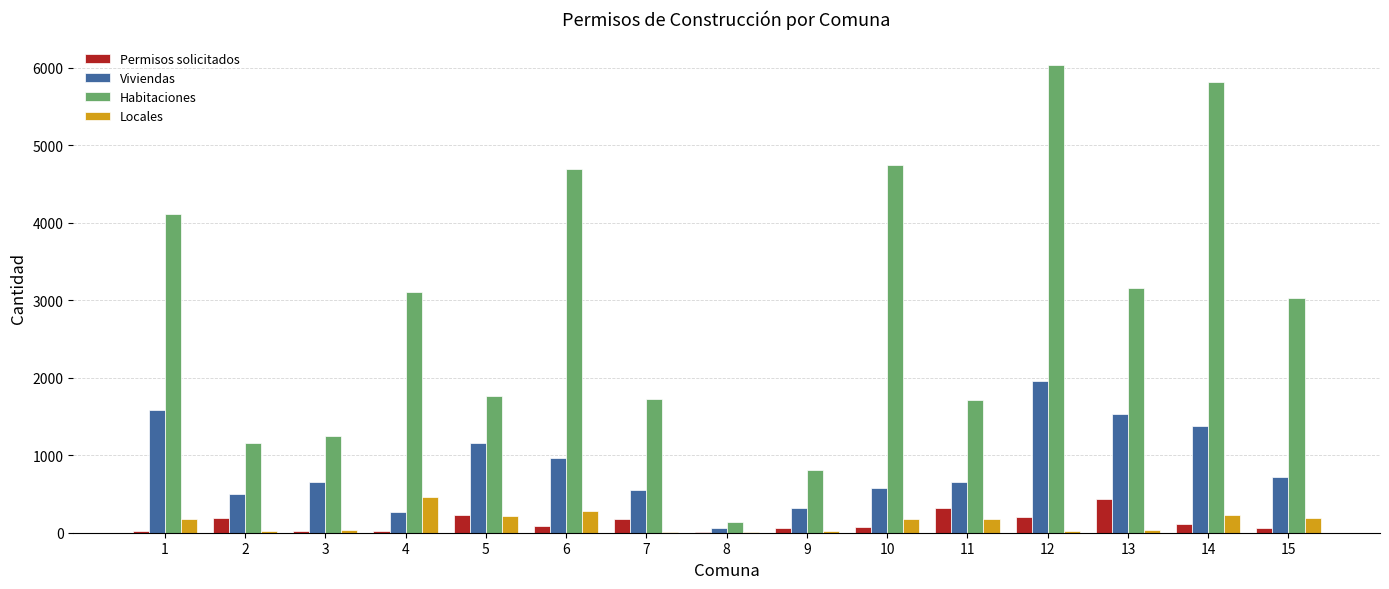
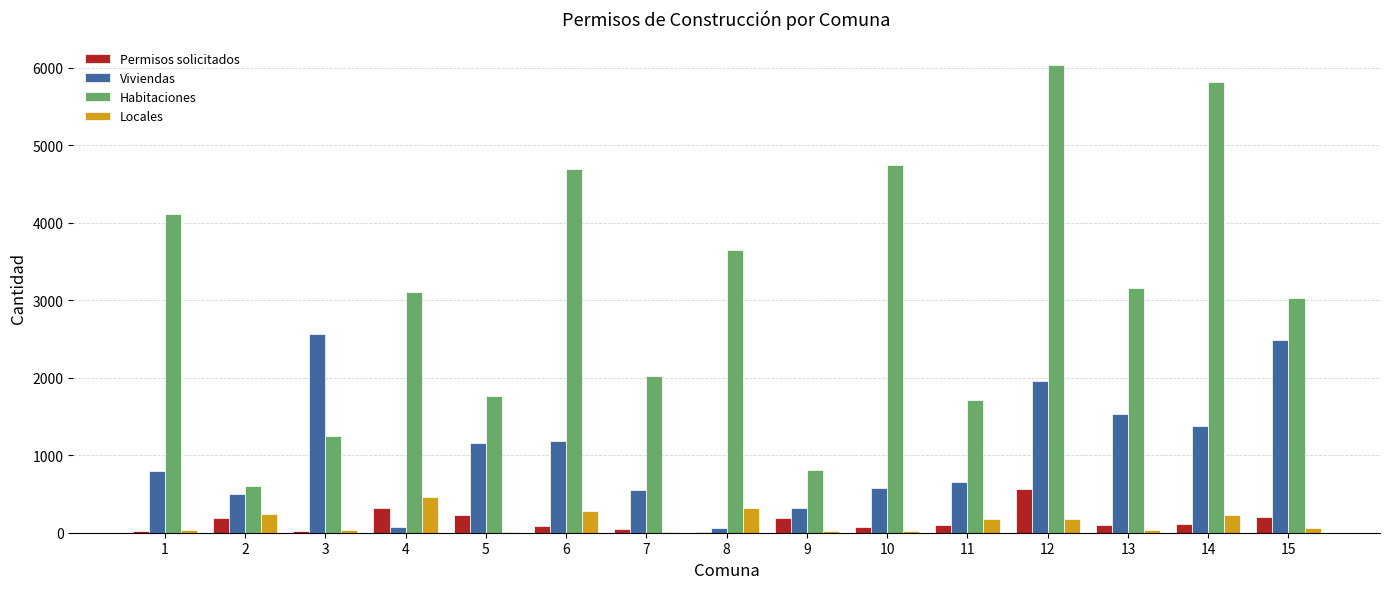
Viviendas, 1: 1600 -> 800
Locales, 1: 200 -> 0
Habitaciones, 2: 1200 -> 600
Locales, 2: 0 -> 200
Viviendas, 3: 700 -> 2600
Permisos solicitados, 4: 0 -> 300
Viviendas, 4: 300 -> 100
Locales, 5: 200 -> 0
Viviendas, 6: 1000 -> 1200
Permisos solicitados, 7: 200 -> 100
Habitaciones, 7: 1700 -> 2000
Habitaciones, 8: 100 -> 3700
Locales, 8: 0 -> 300
Permisos solicitados, 9: 100 -> 200
Locales, 10: 200 -> 0
Permisos solicitados, 11: 300 -> 100
Permisos solicitados, 12: 200 -> 600
Locales, 12: 0 -> 200
Permisos solicitados, 13: 400 -> 100
Permisos solicitados, 15: 100 -> 200
Viviendas, 15: 700 -> 2500
Locales, 15: 200 -> 100
